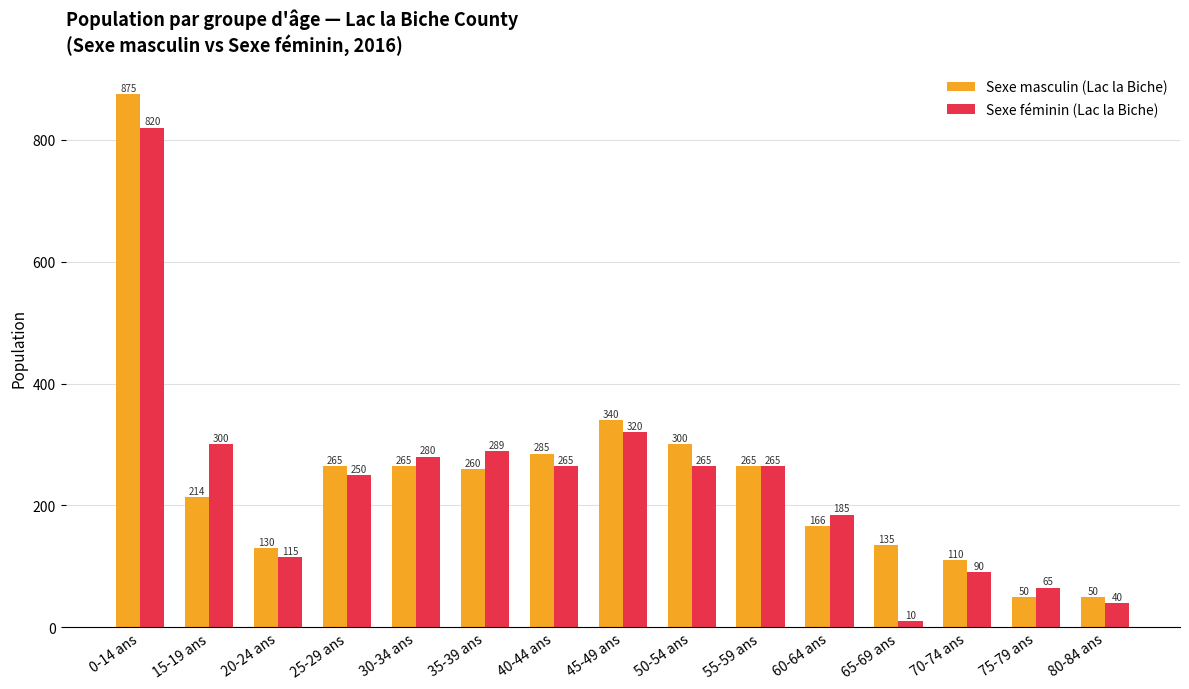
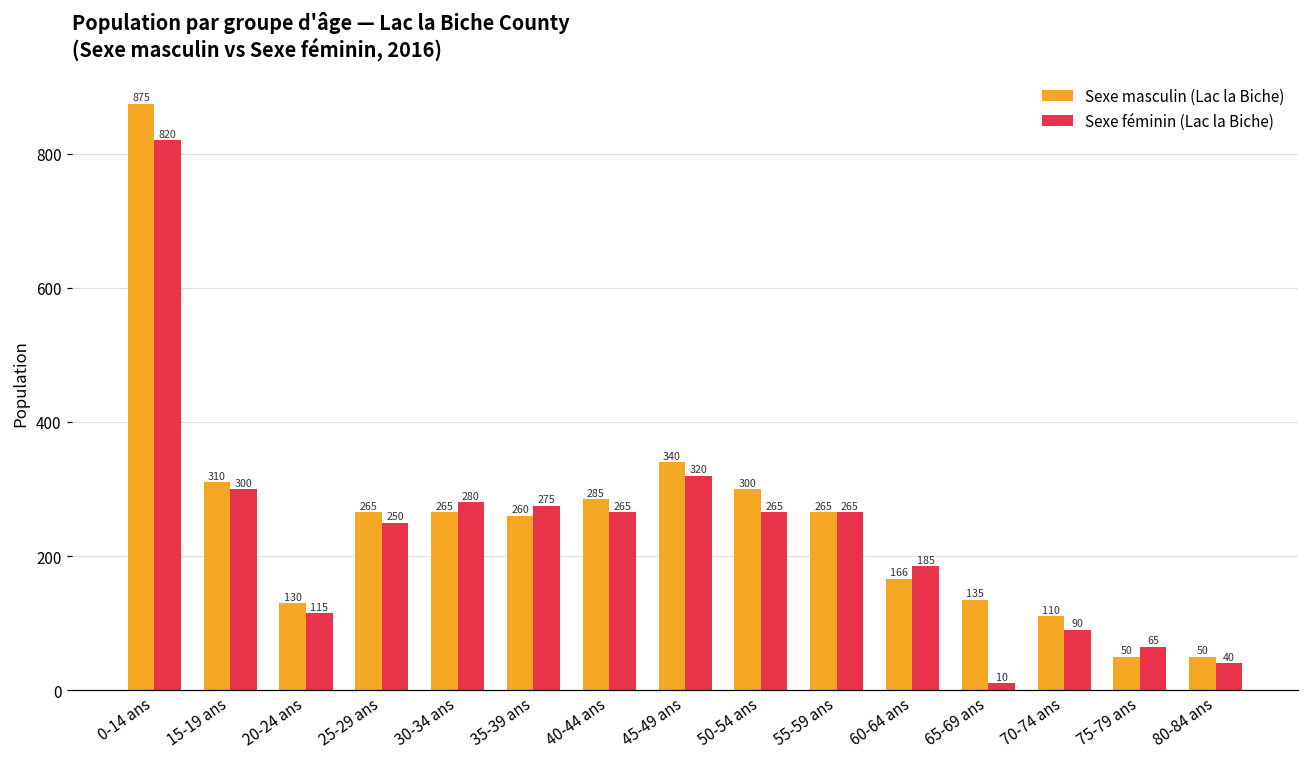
Sexe masculin (Lac la Biche), 15-19 ans: 214 -> 310
Sexe féminin (Lac la Biche), 35-39 ans: 289 -> 275
